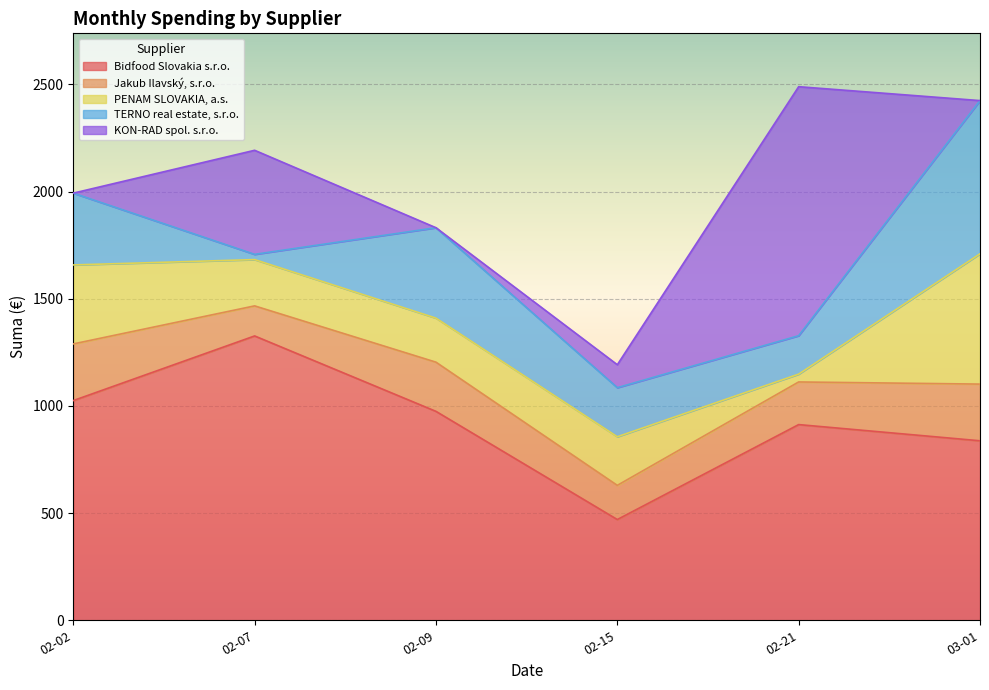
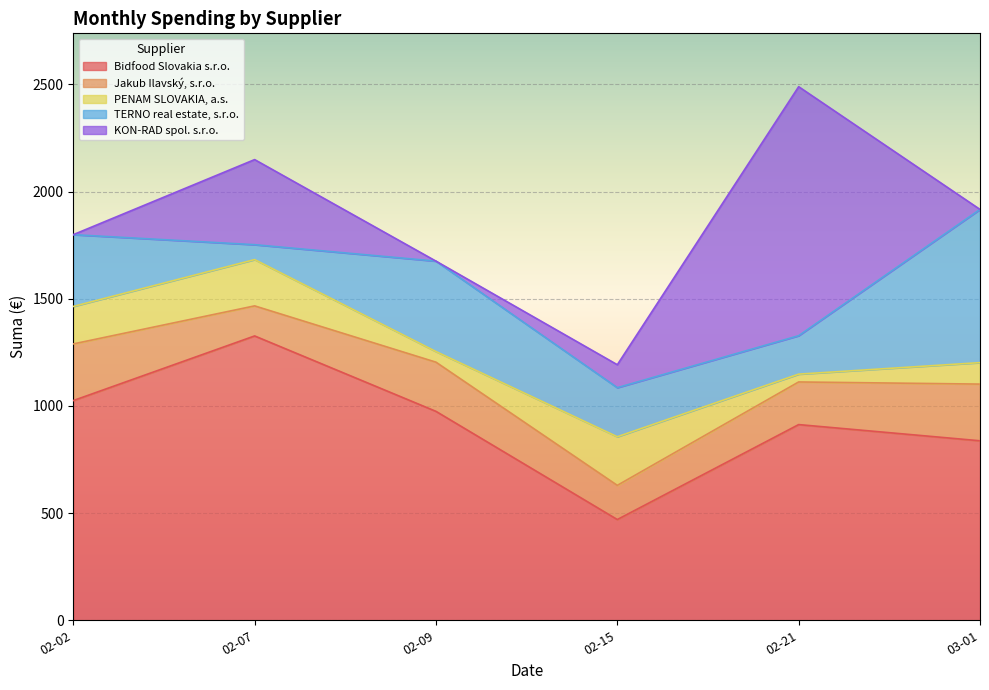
PENAM SLOVAKIA, a.s., 02-02: 370 -> 170
TERNO real estate, s.r.o., 02-07: 20 -> 70
KON-RAD spol. s.r.o., 02-07: 490 -> 400
PENAM SLOVAKIA, a.s., 02-09: 210 -> 50
PENAM SLOVAKIA, a.s., 03-01: 610 -> 100
